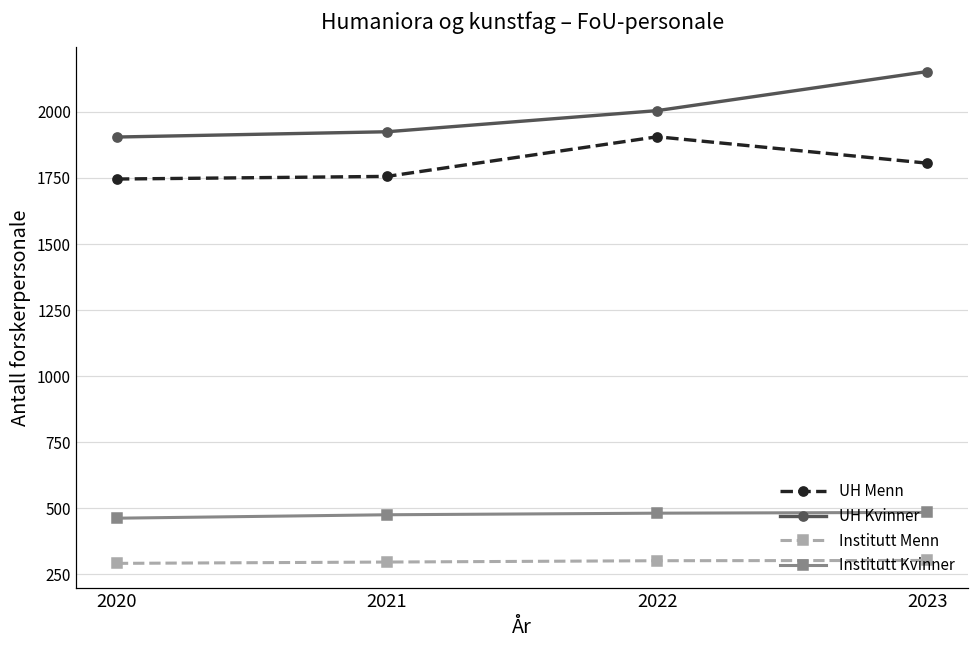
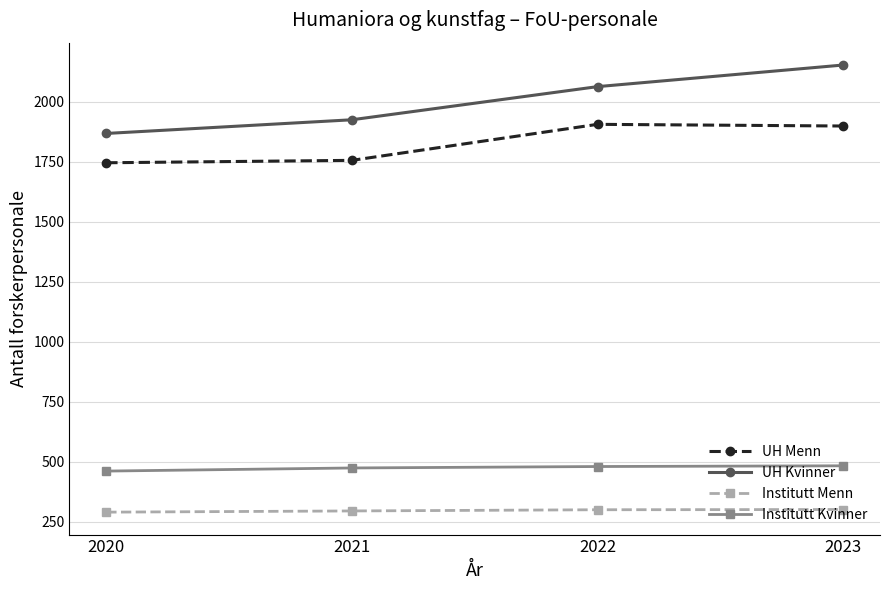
UH Kvinner, 2020: 1910 -> 1870
UH Kvinner, 2022: 2010 -> 2060
UH Menn, 2023: 1810 -> 1900
